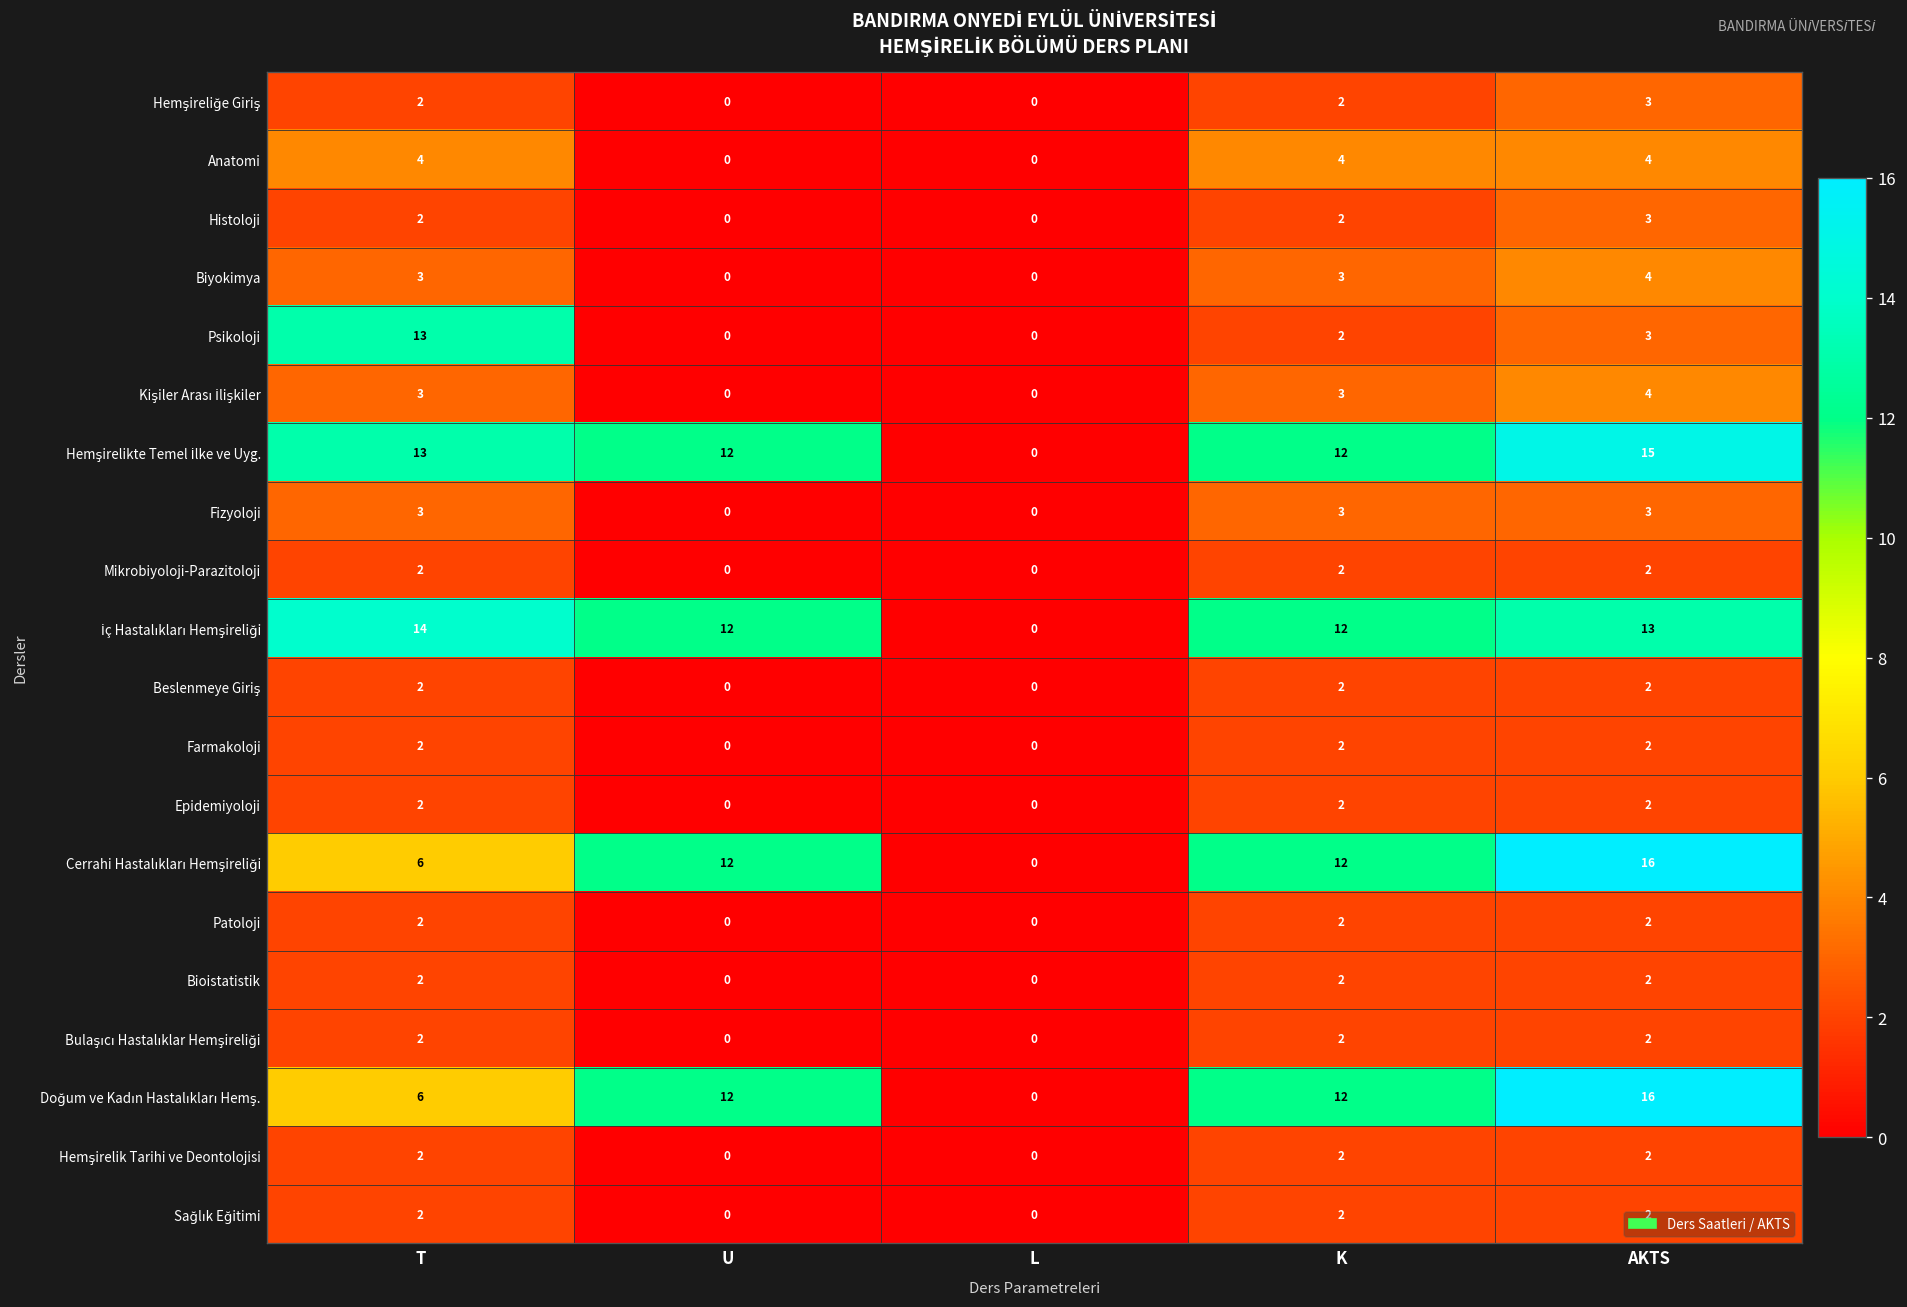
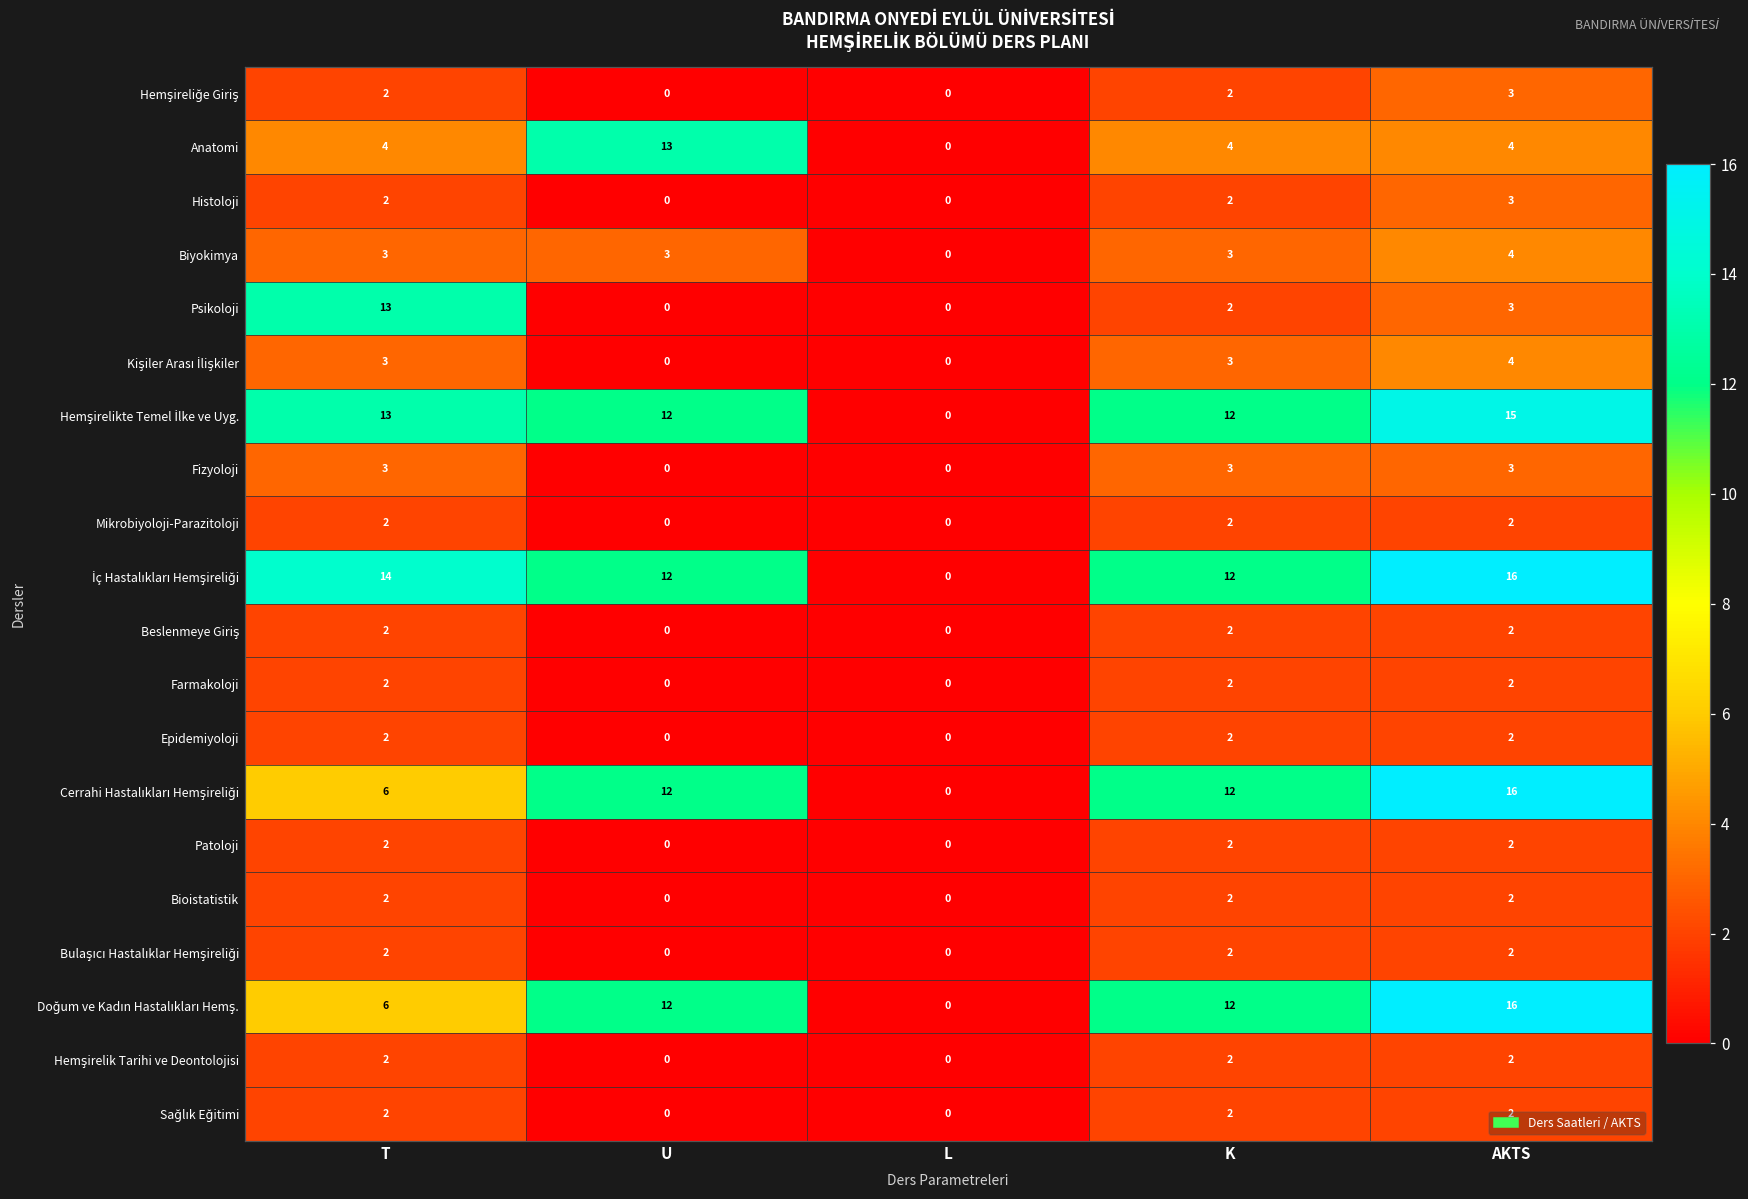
Anatomi, U: 0 -> 13
Biyokimya, U: 0 -> 3
İç Hastalıkları Hemşireliği, AKTS: 13 -> 16
